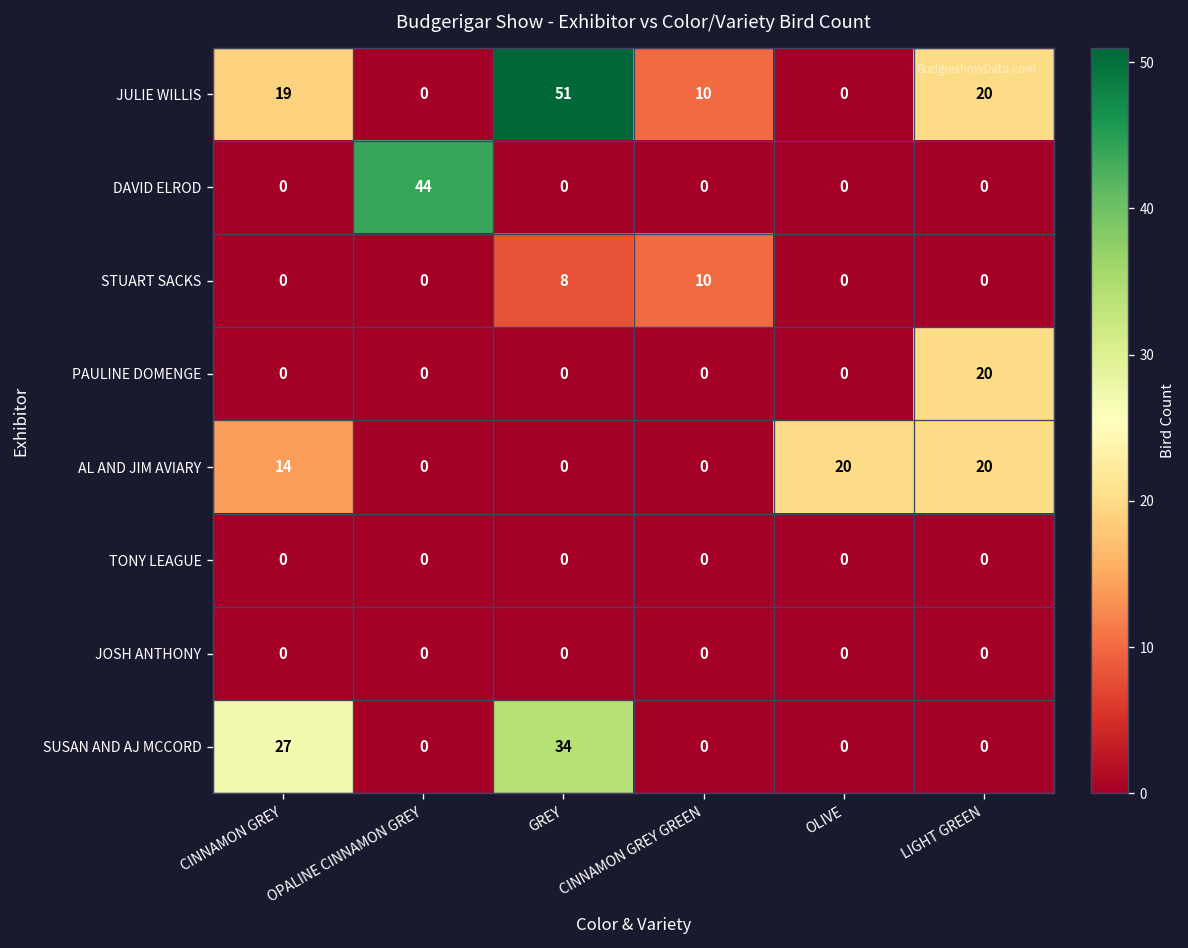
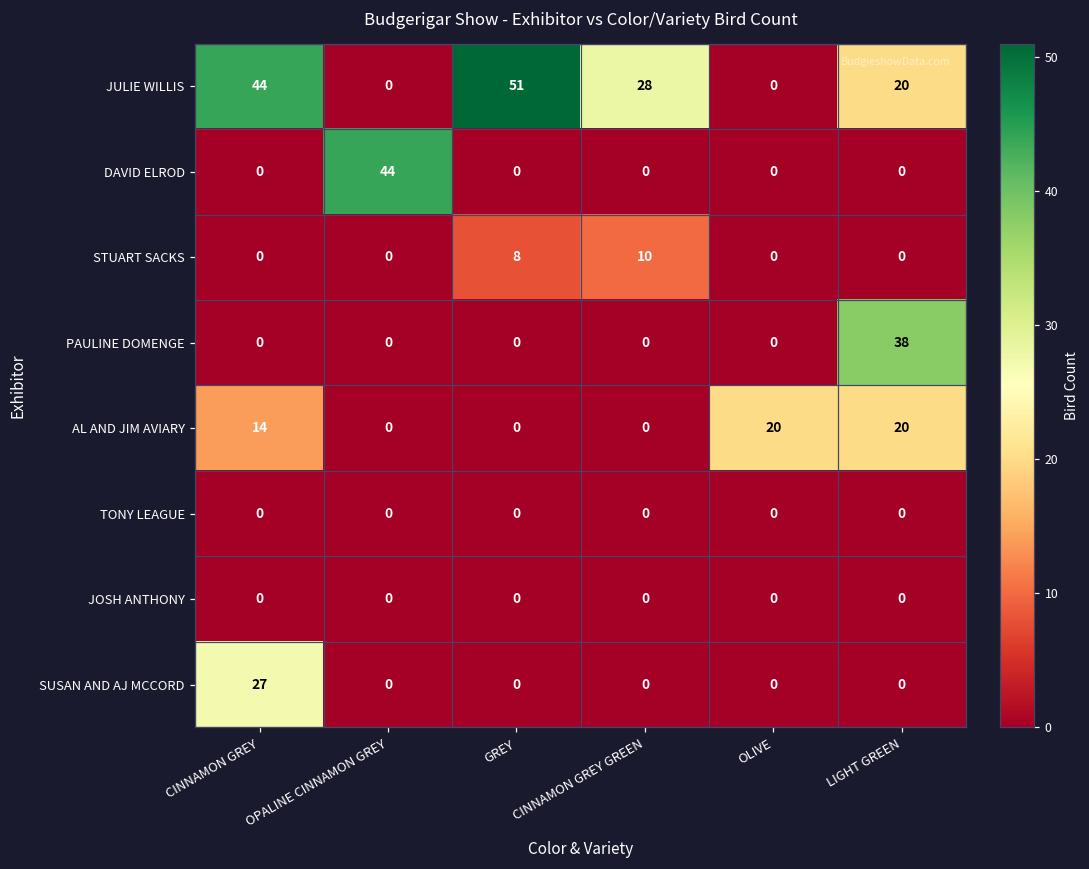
JULIE WILLIS, CINNAMON GREY: 19 -> 44
JULIE WILLIS, CINNAMON GREY GREEN: 10 -> 28
PAULINE DOMENGE, LIGHT GREEN: 20 -> 38
SUSAN AND AJ MCCORD, GREY: 34 -> 0
